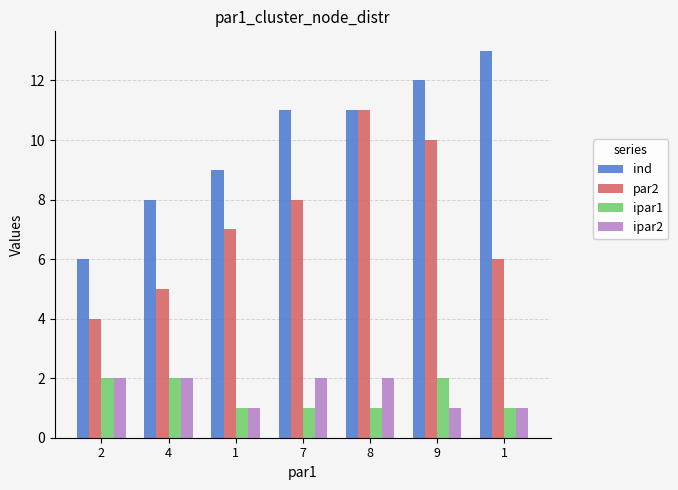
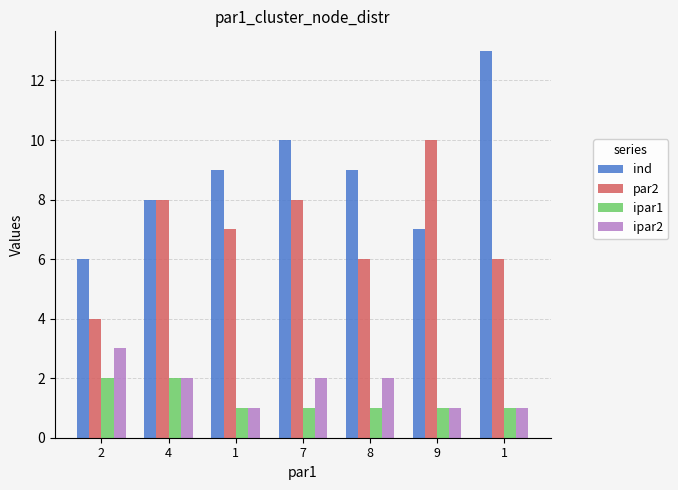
ipar2, 2: 2 -> 3
par2, 4: 5 -> 8
ind, 7: 11 -> 10
ind, 8: 11 -> 9
par2, 8: 11 -> 6
ind, 9: 12 -> 7
ipar1, 9: 2 -> 1
